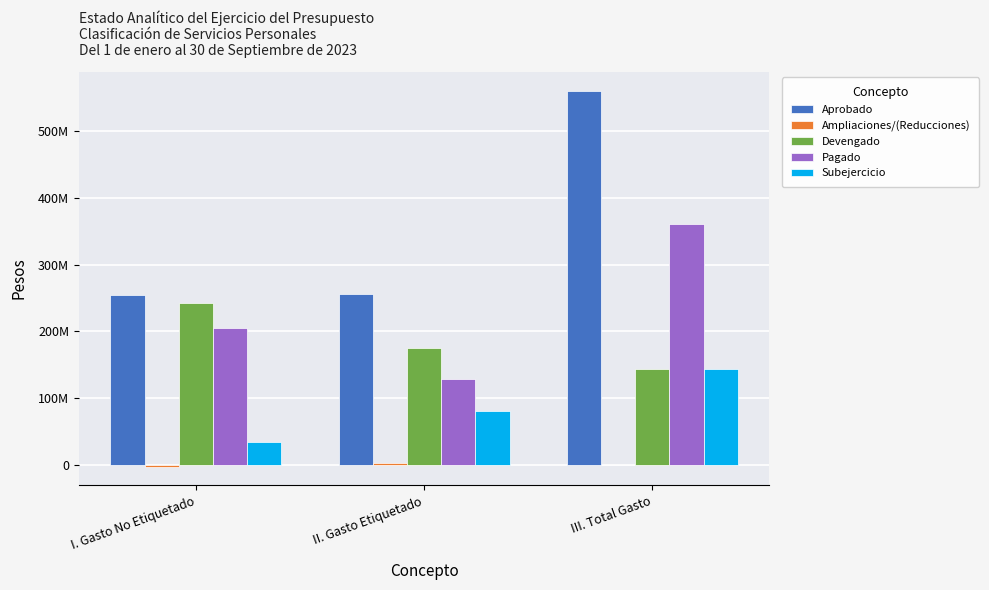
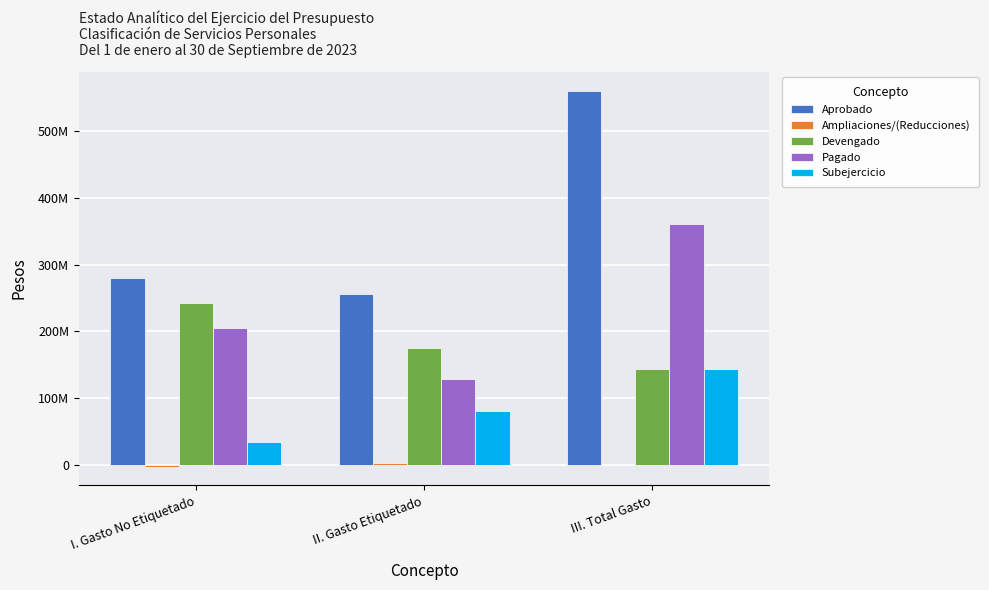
Aprobado, I. Gasto No Etiquetado: 250000000 -> 280000000
